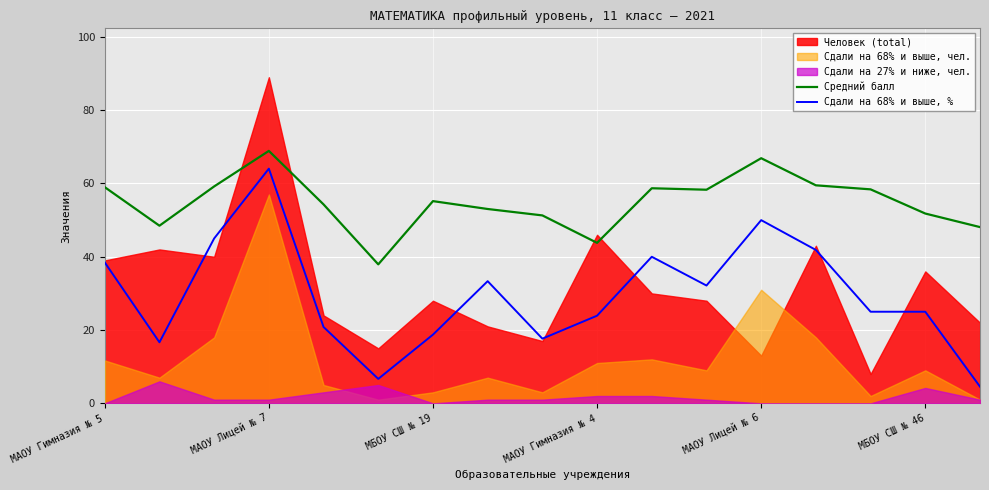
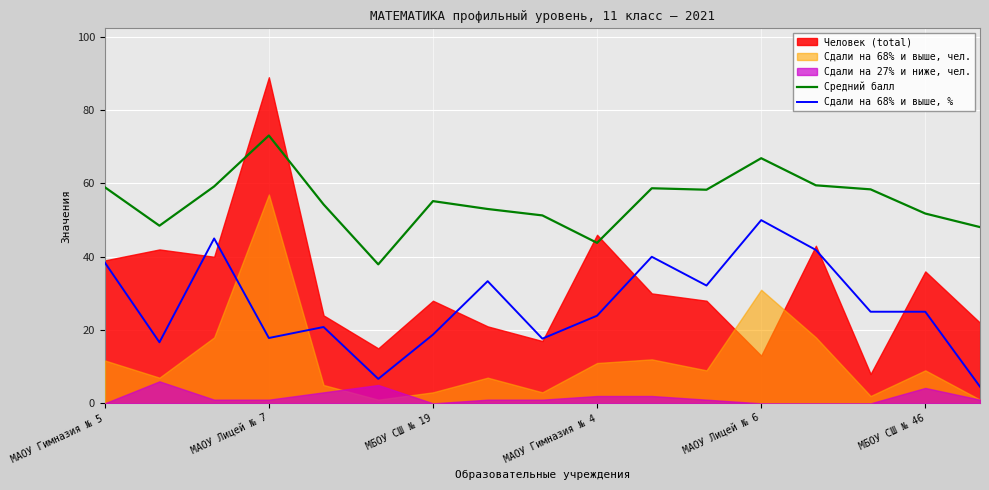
Средний балл, МАОУ Лицей № 7: 69 -> 73
Сдали на 68% и выше, %, МАОУ Лицей № 7: 64 -> 18
